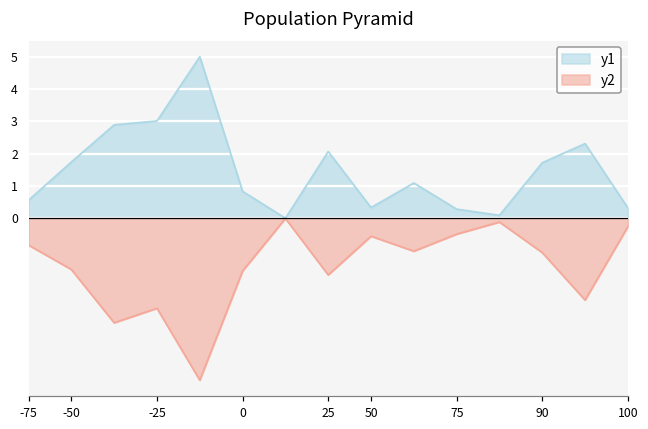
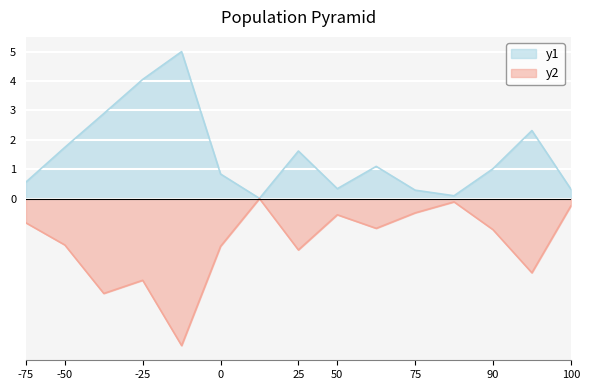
y1, -25: 3.0 -> 4.1
y1, 25: 2.1 -> 1.6
y1, 90: 1.7 -> 1.0
